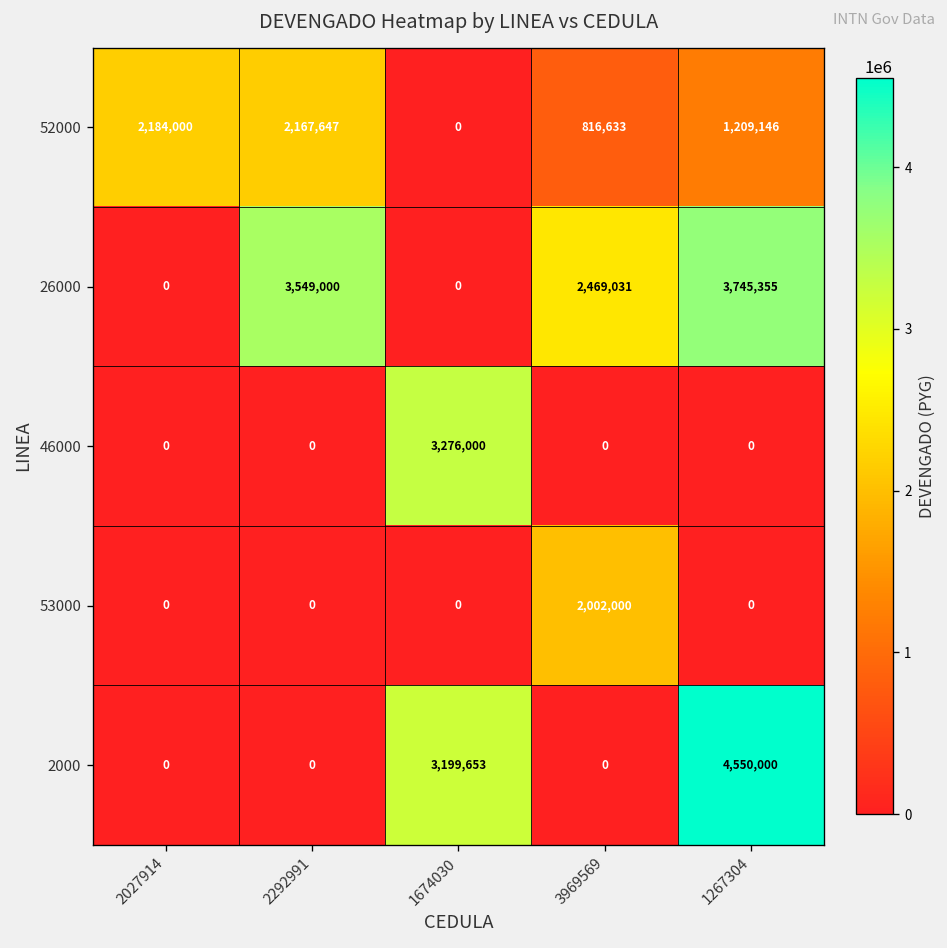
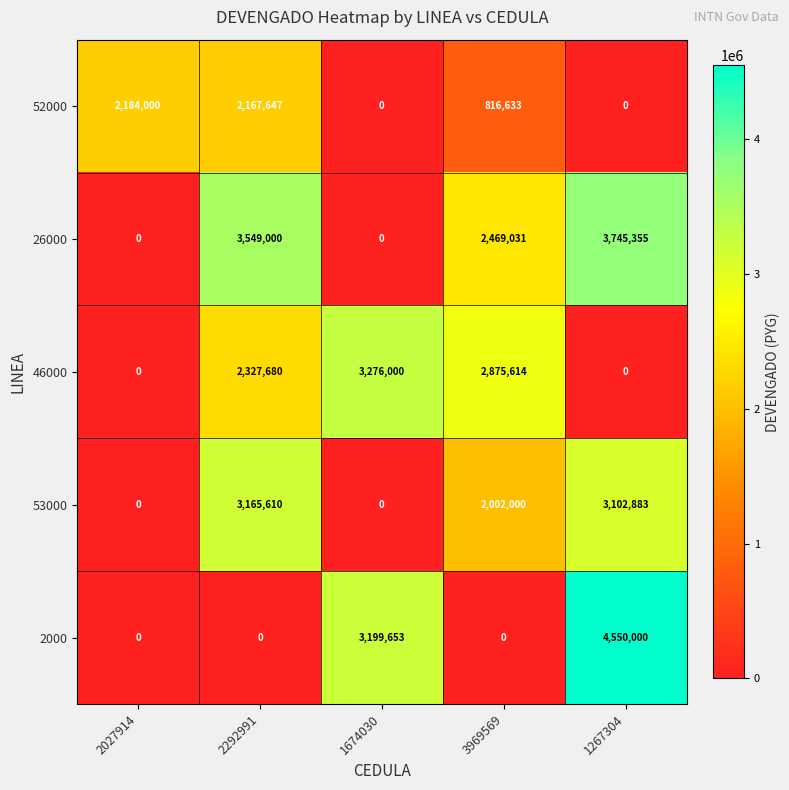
52000, 1267304: 1,209,146 -> 0
46000, 2292991: 0 -> 2,327,680
46000, 3969569: 0 -> 2,875,614
53000, 2292991: 0 -> 3,165,610
53000, 1267304: 0 -> 3,102,883
